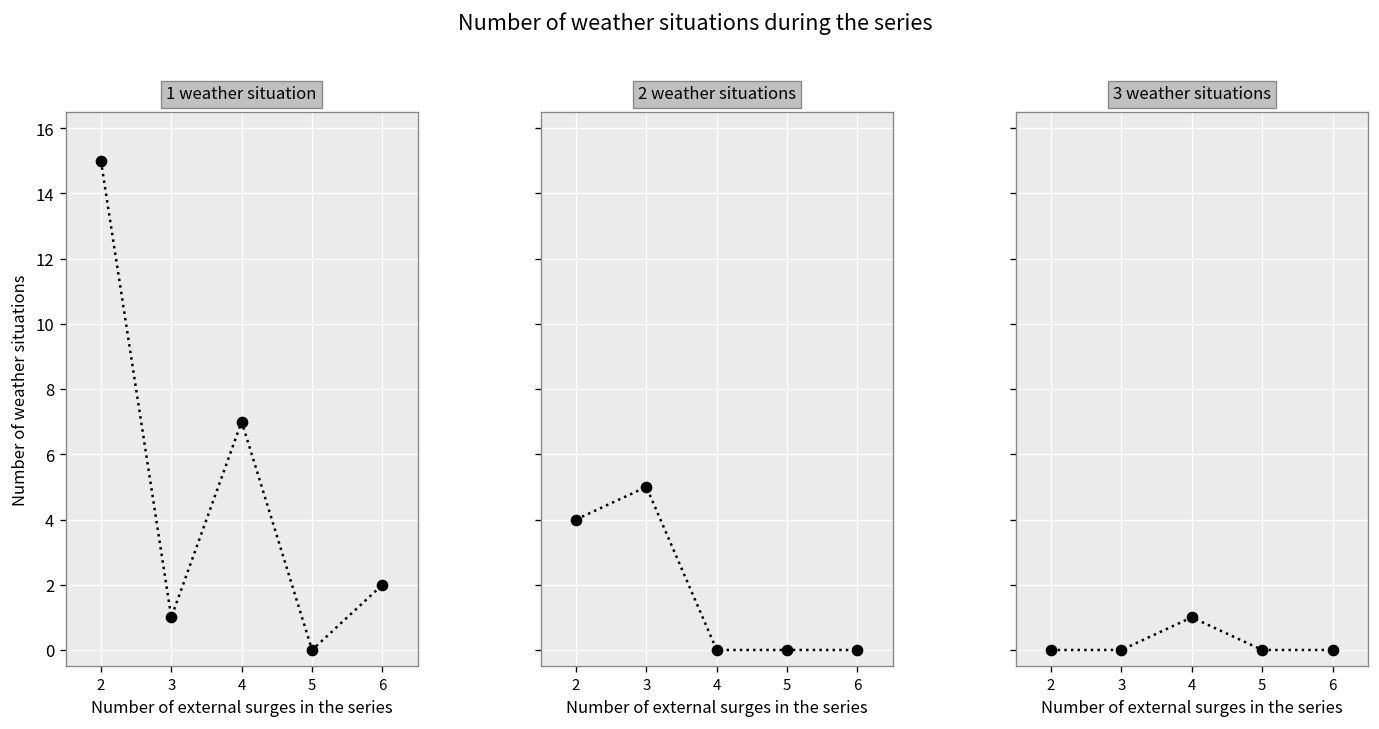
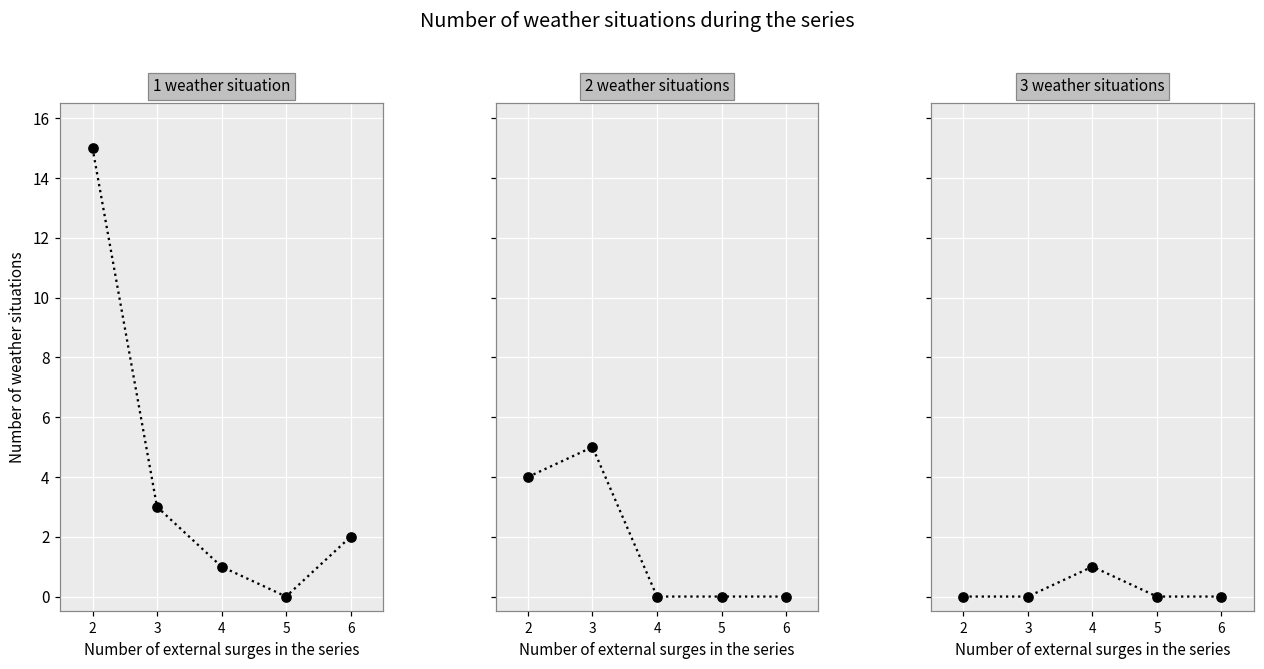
1 weather situation, 3: 1 -> 3
1 weather situation, 4: 7 -> 1
